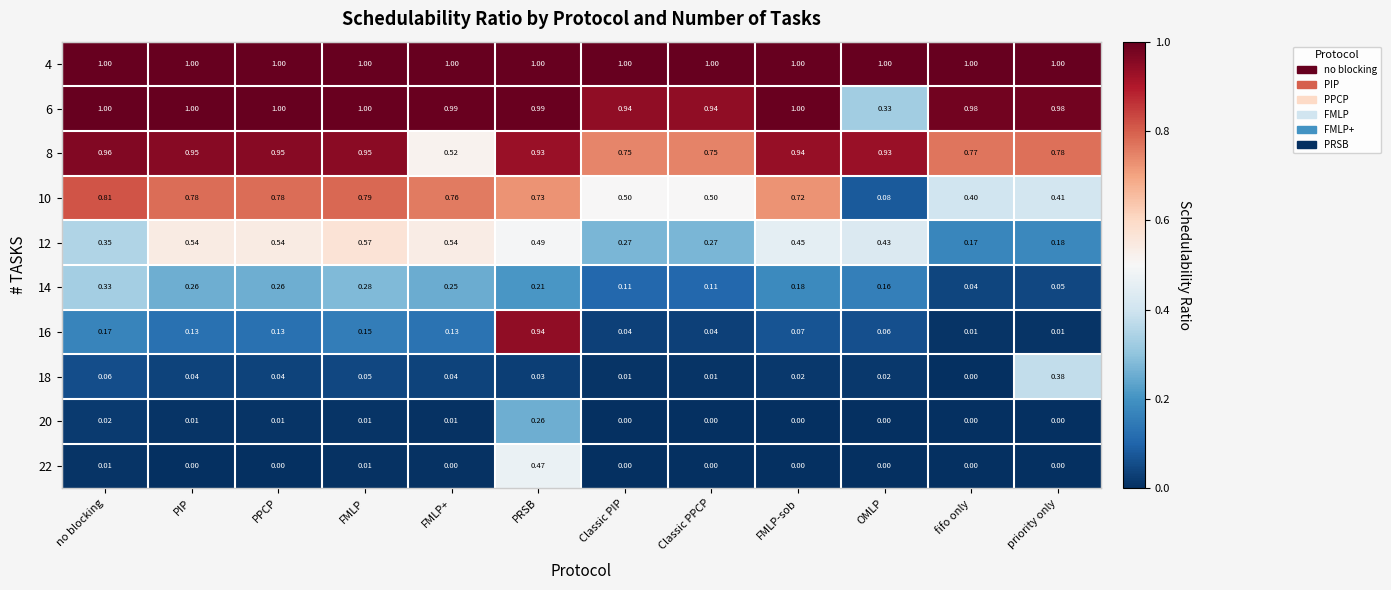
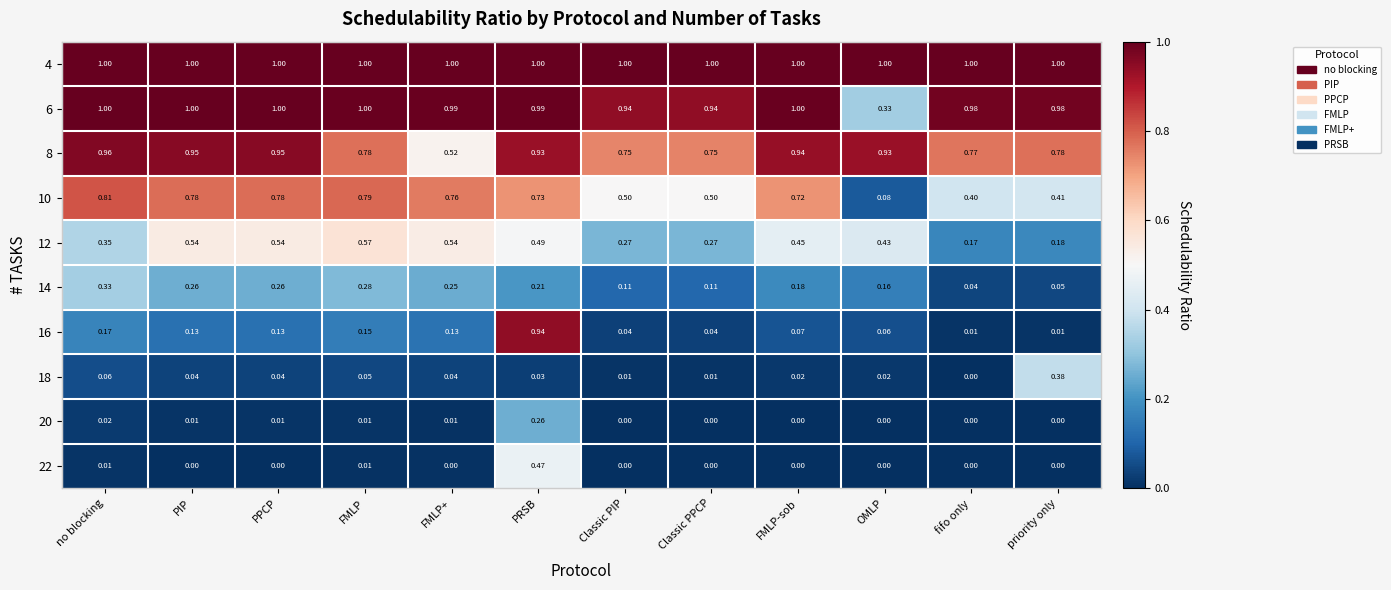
8, FMLP: 0.95 -> 0.78
